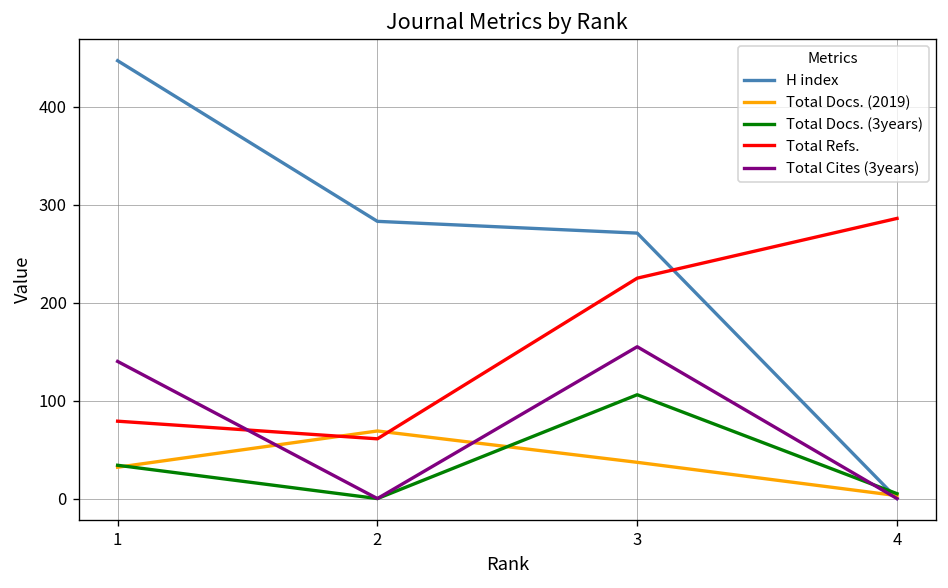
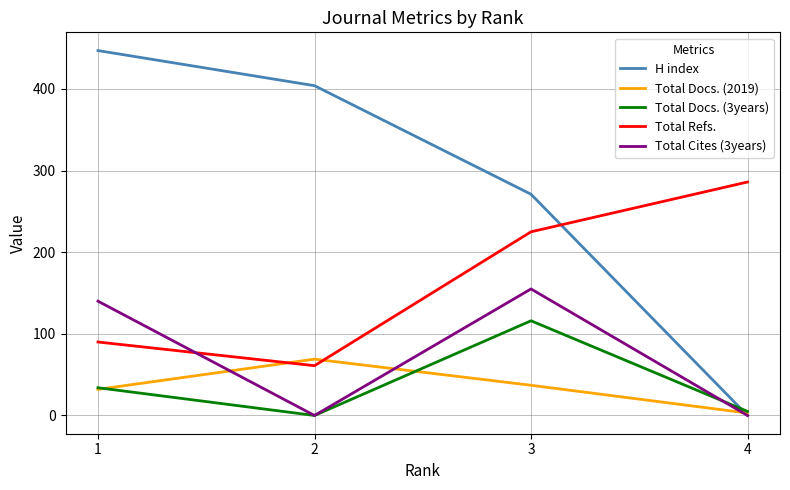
Total Refs., 1: 80 -> 90
H index, 2: 280 -> 400
Total Docs. (3years), 3: 110 -> 120
